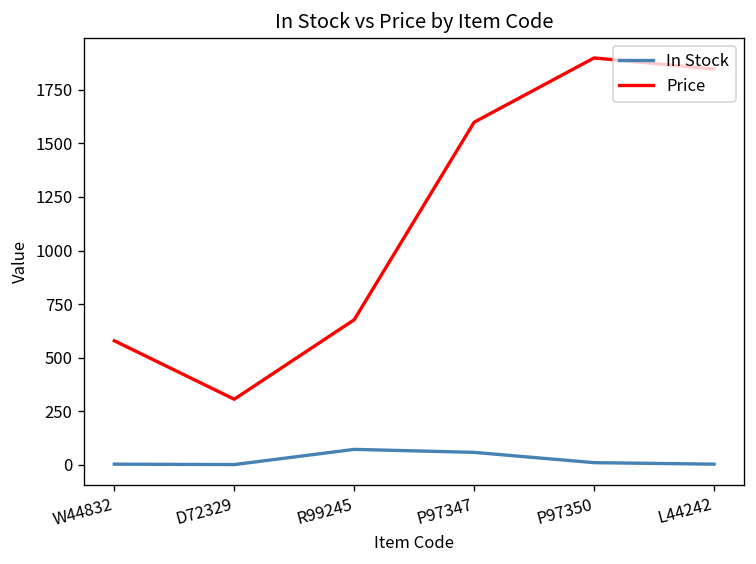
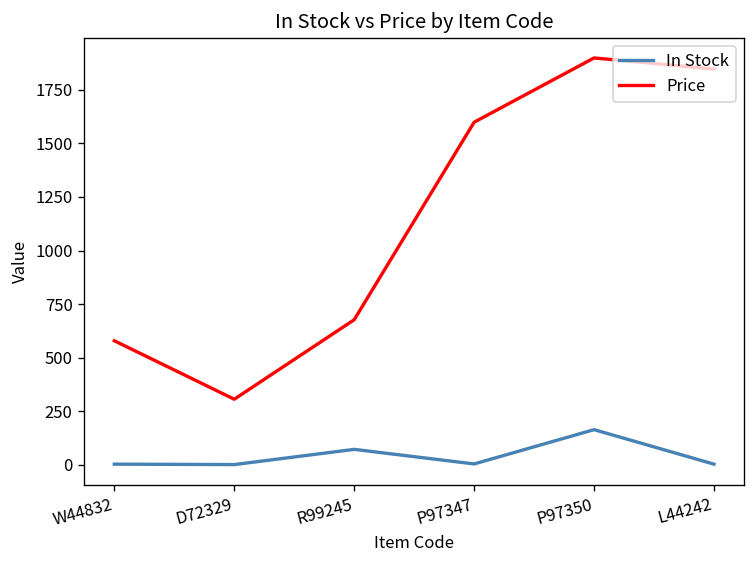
In Stock, P97347: 60 -> 0
In Stock, P97350: 10 -> 160
